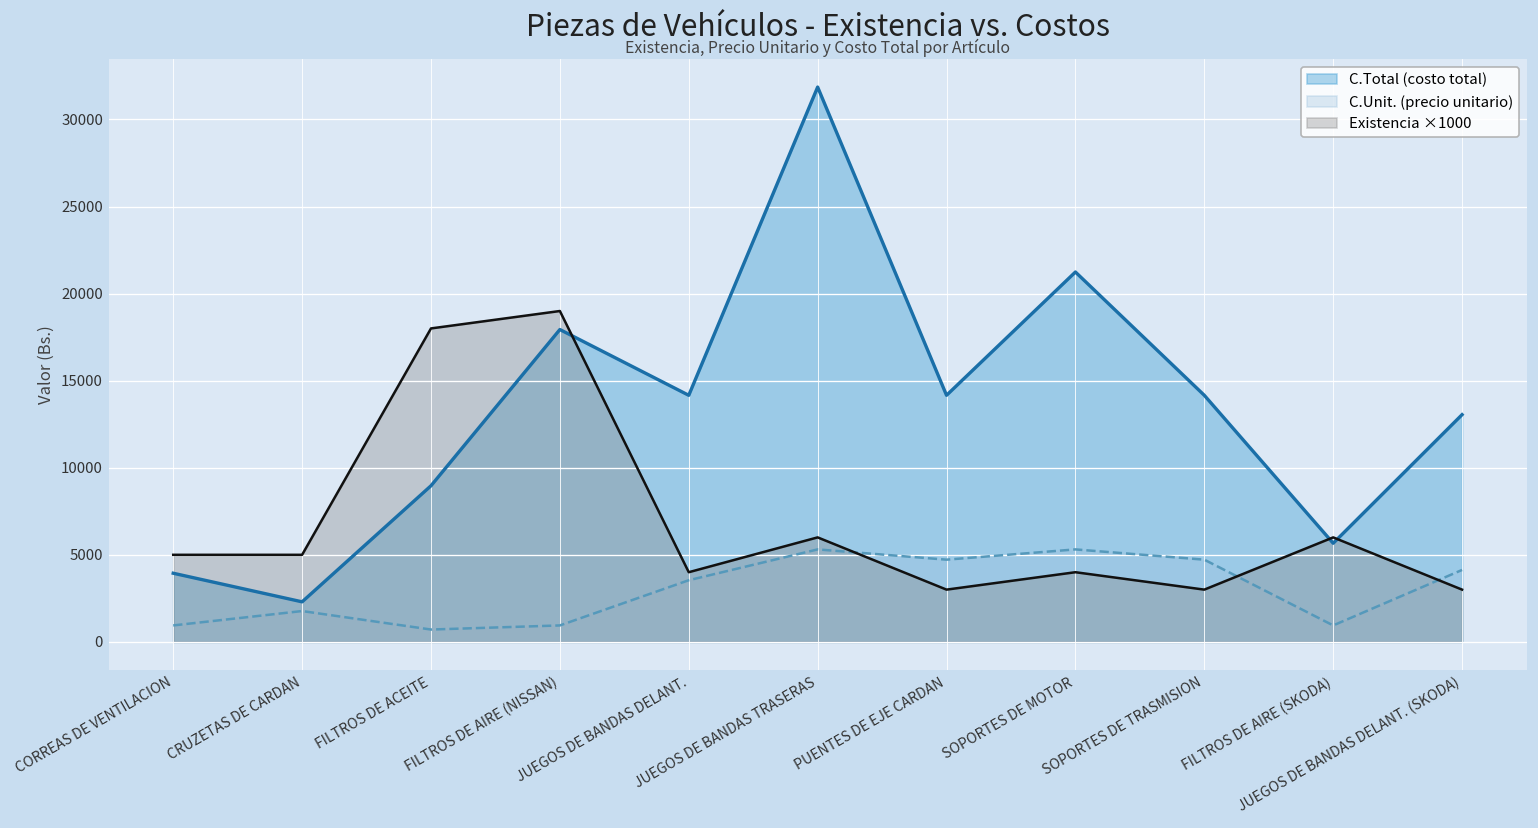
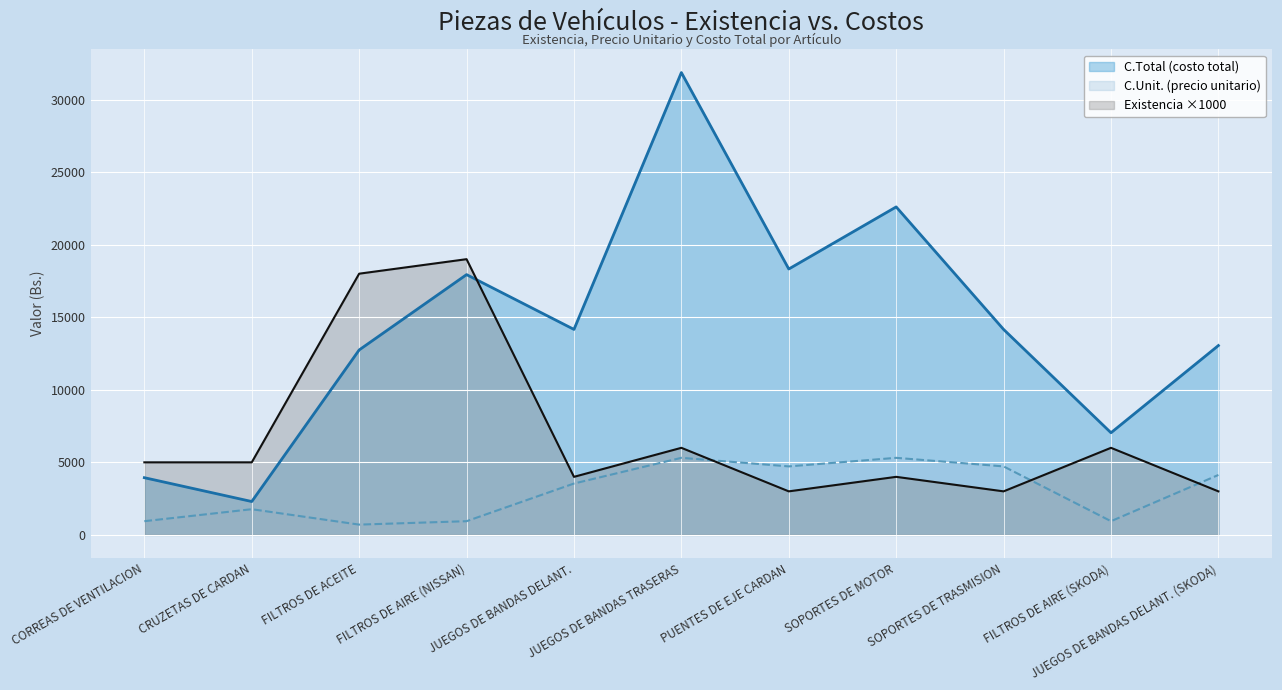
C.Total (costo total), FILTROS DE ACEITE: 9000 -> 12700
C.Total (costo total), PUENTES DE EJE CARDAN: 14200 -> 18300
C.Total (costo total), SOPORTES DE MOTOR: 21200 -> 22600
C.Total (costo total), FILTROS DE AIRE (SKODA): 5700 -> 7000
